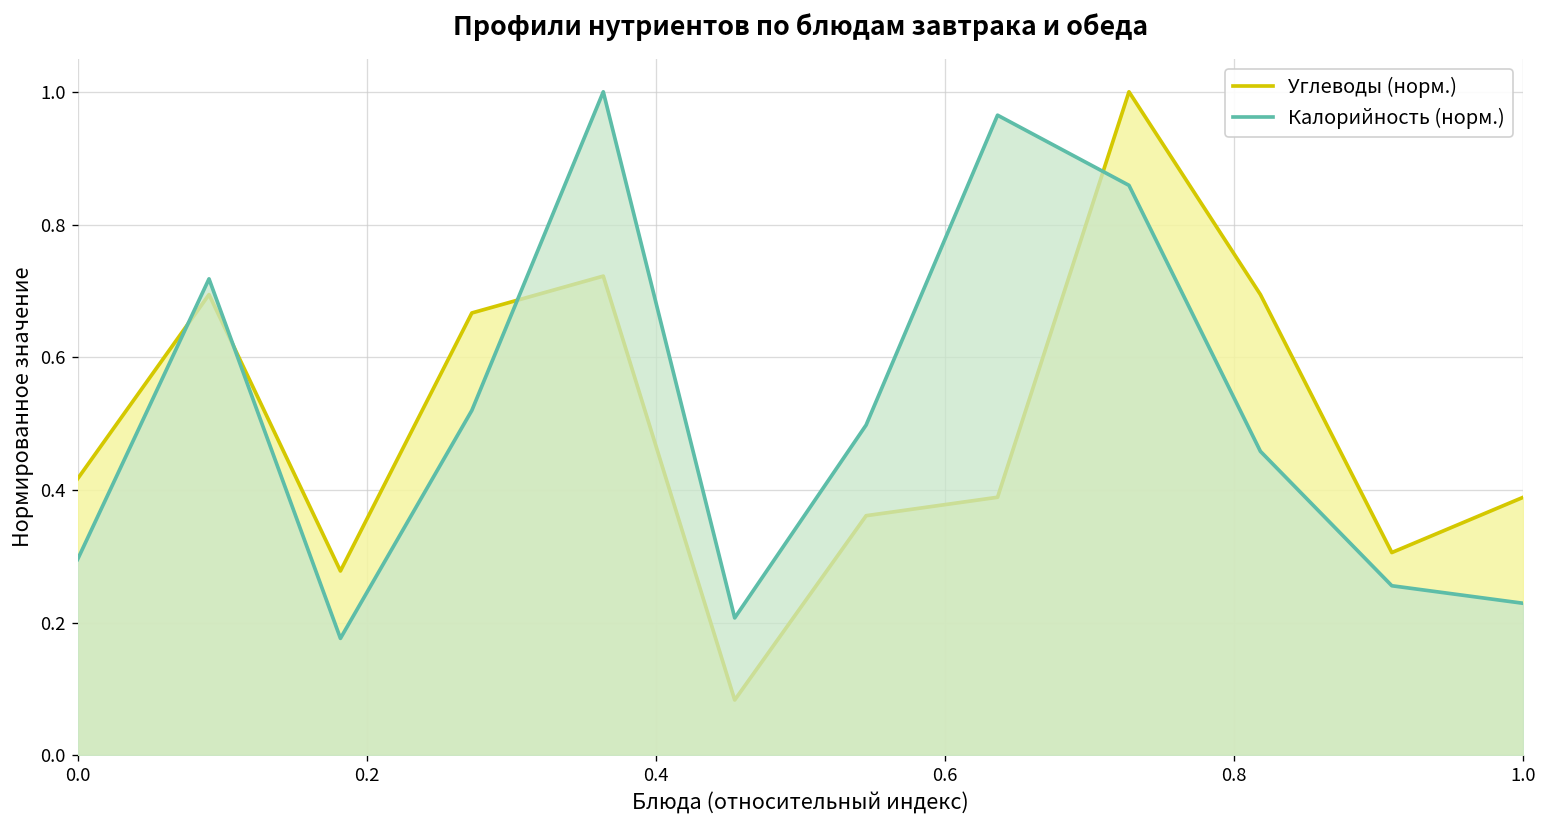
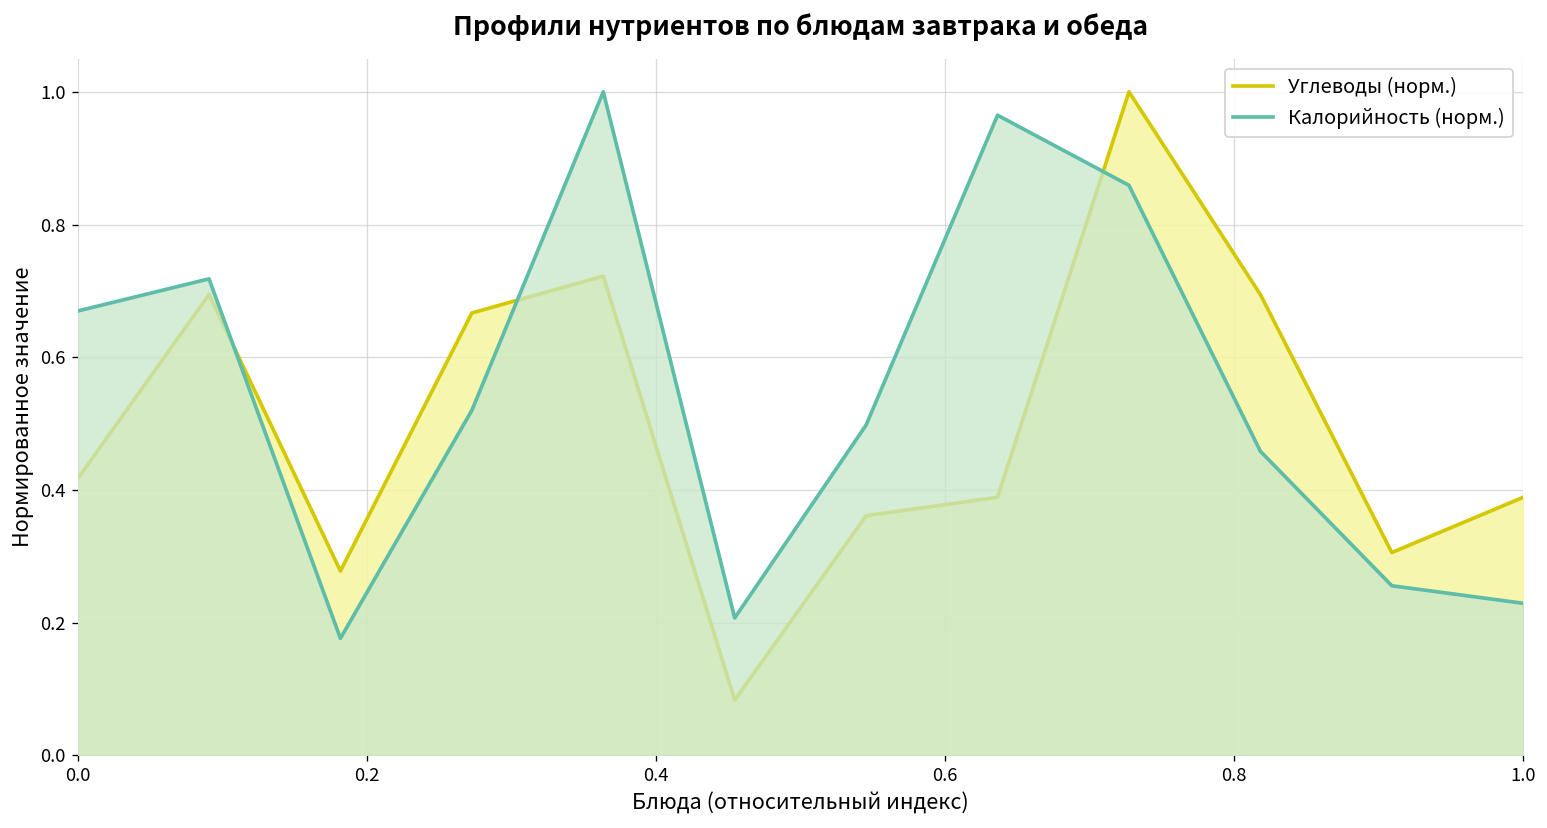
Калорийность (норм.), 0.0: 0.30 -> 0.67
